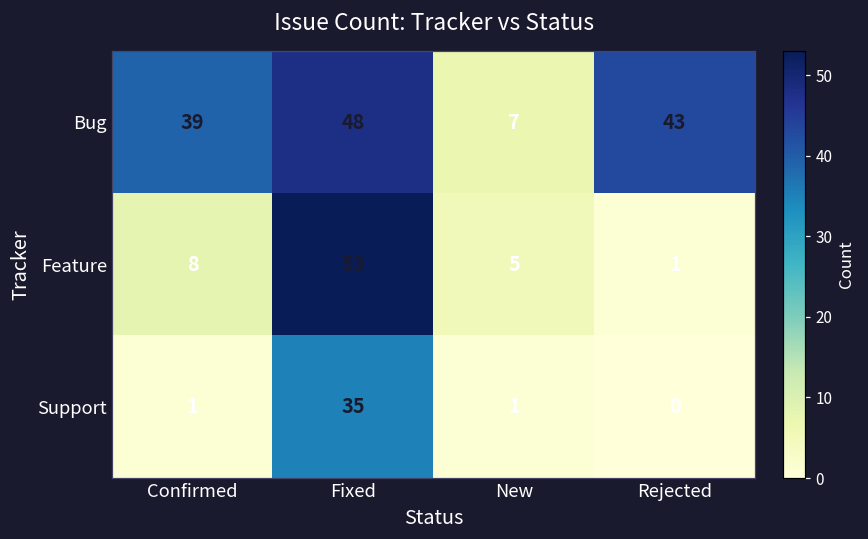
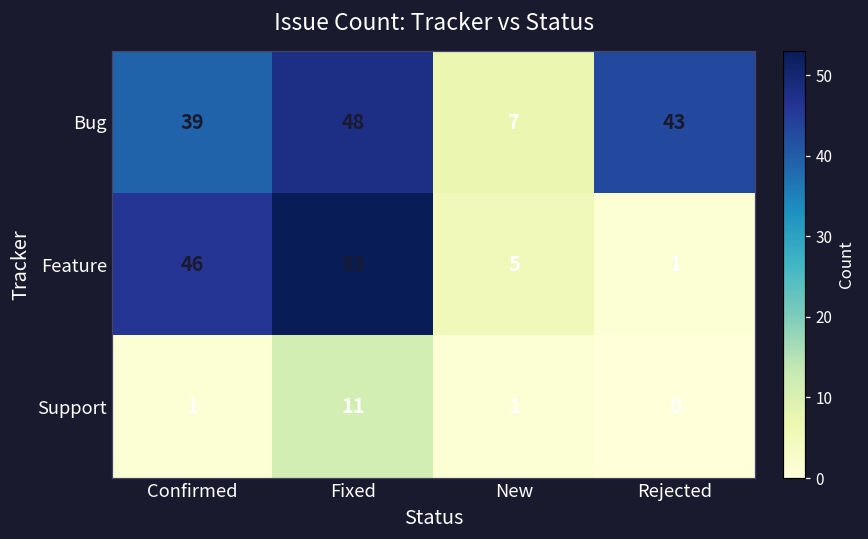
Feature, Confirmed: 8 -> 46
Support, Fixed: 35 -> 11
